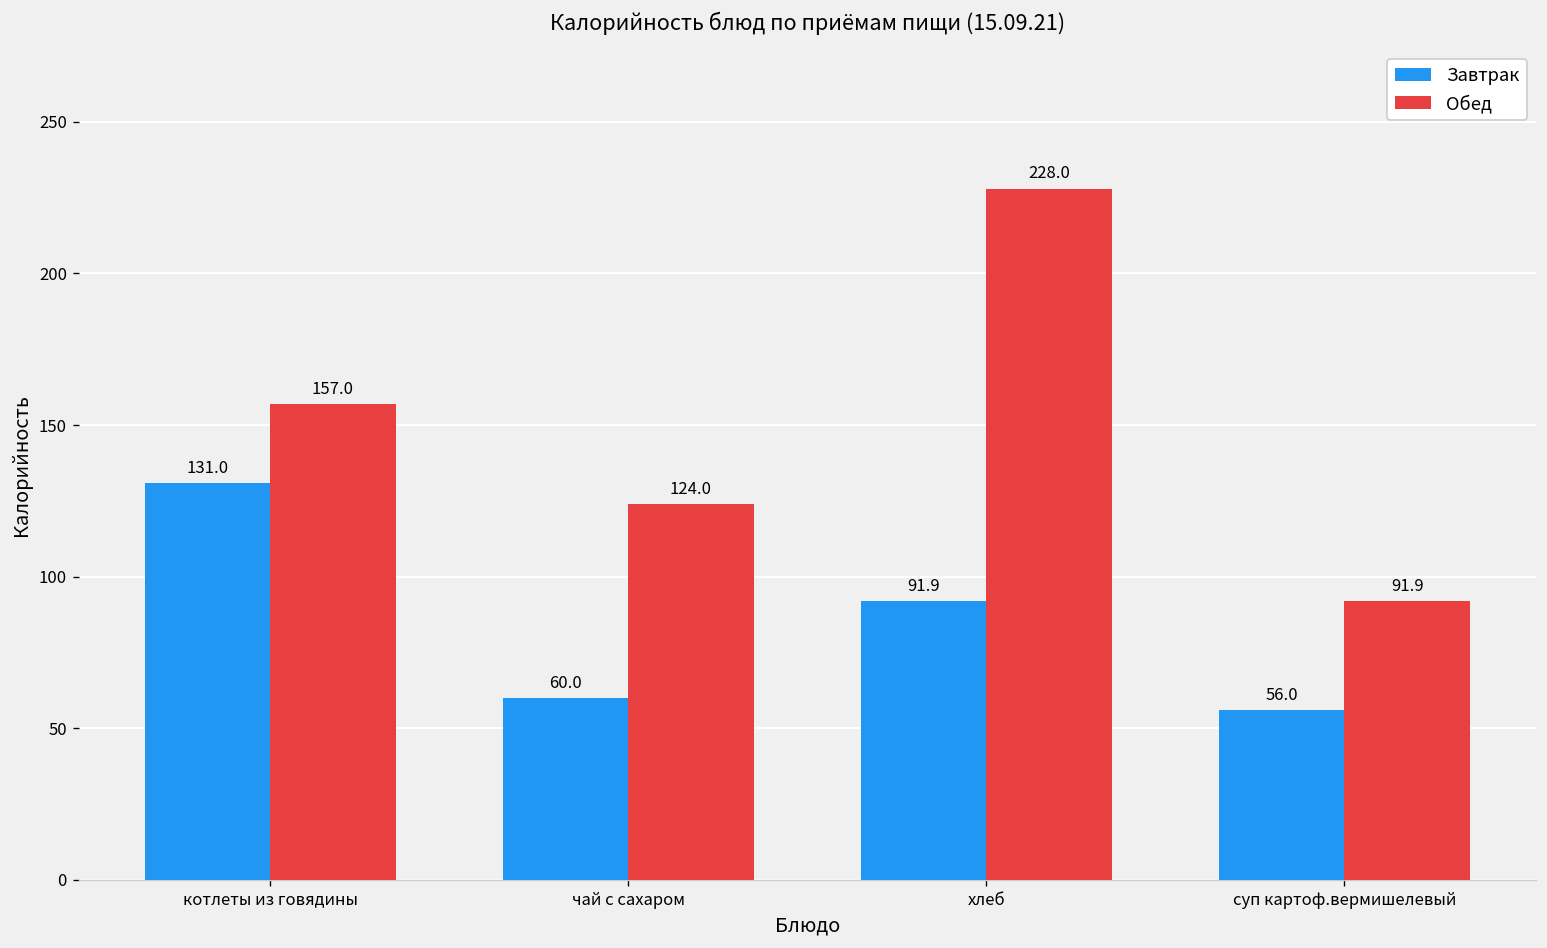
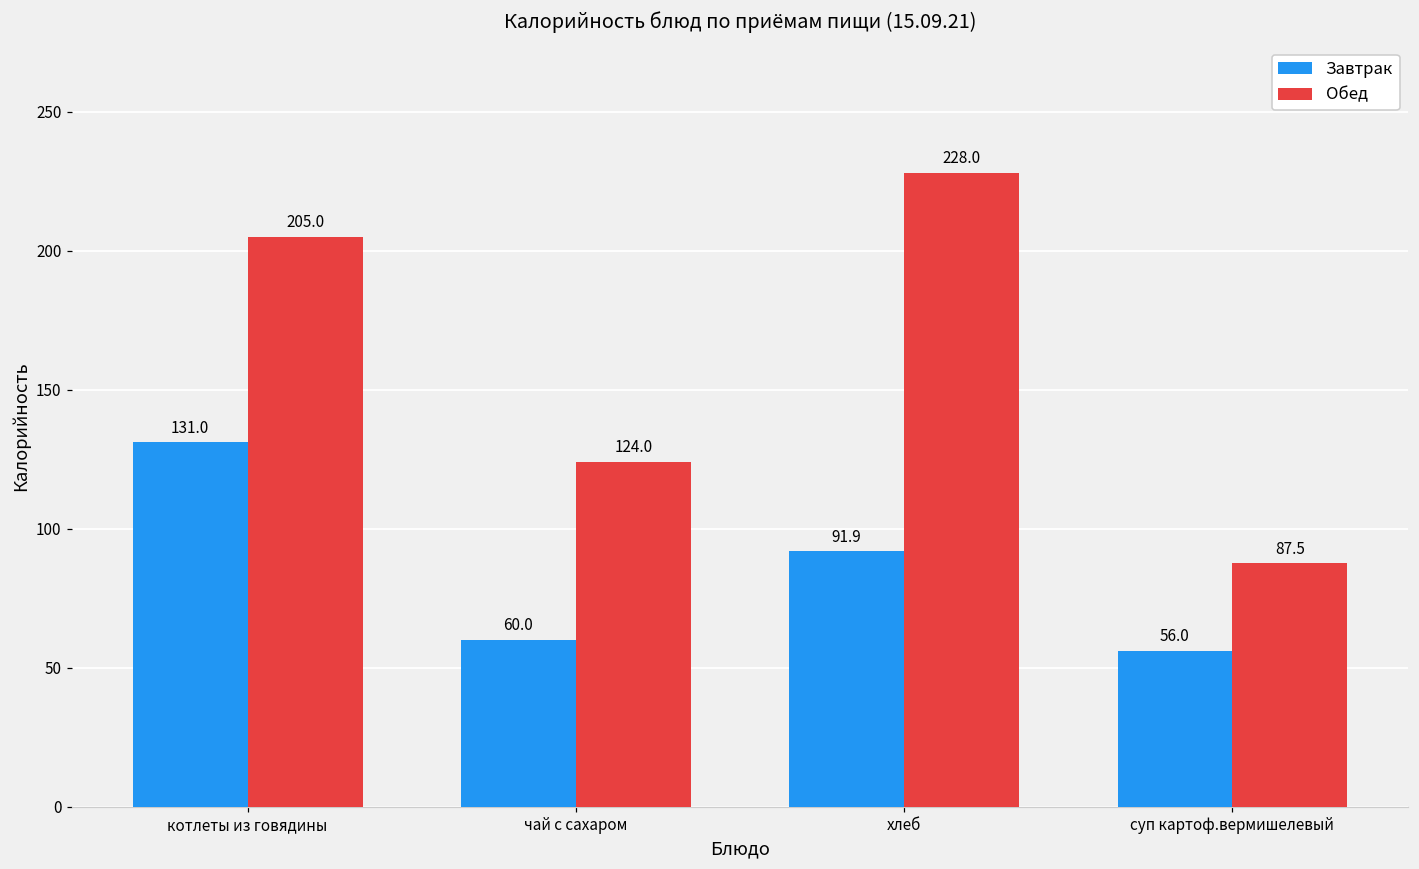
Обед, котлеты из говядины: 157.0 -> 205.0
Обед, суп картоф.вермишелевый: 91.9 -> 87.5
